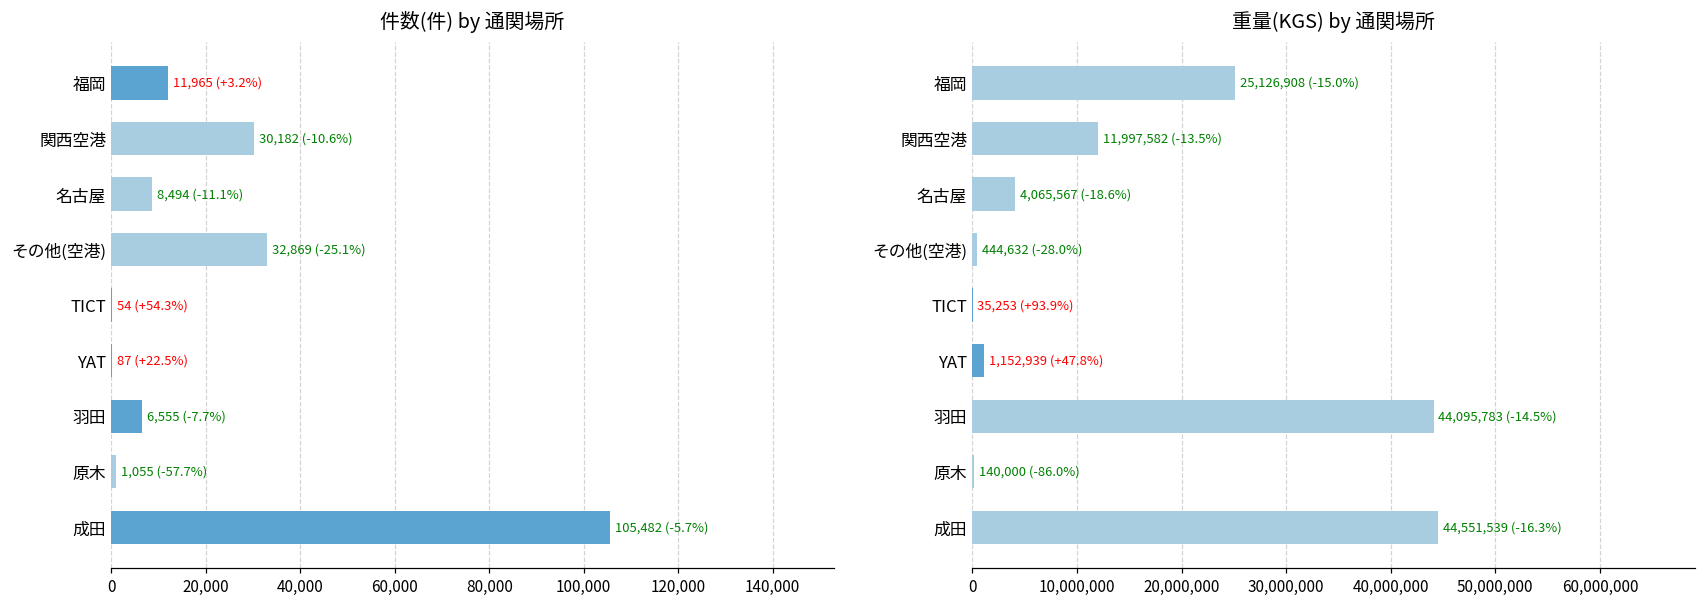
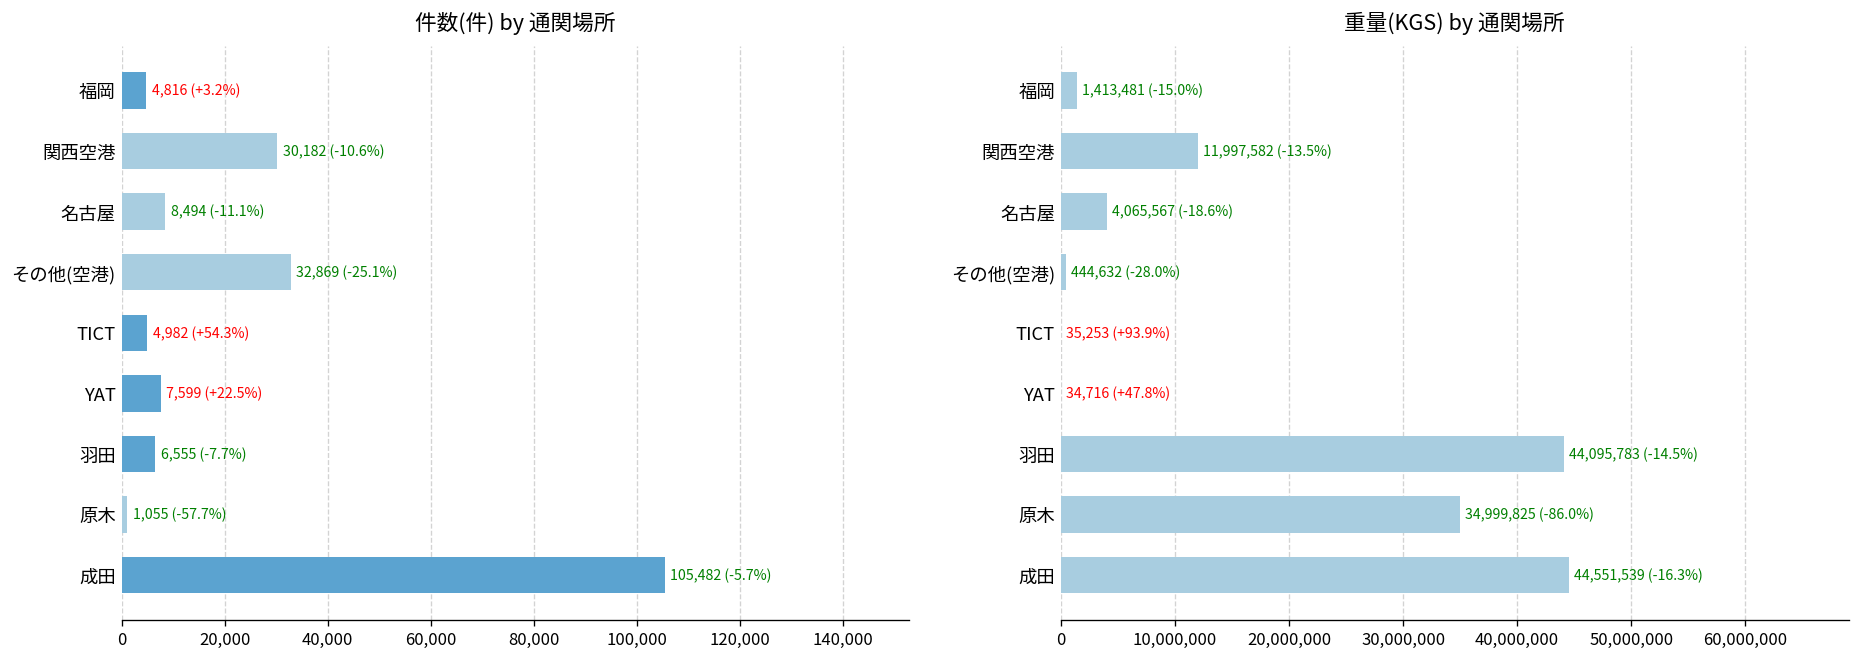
件数(件) by 通関場所, 福岡: 11,965 -> 4,816
件数(件) by 通関場所, TICT: 54 -> 4,982
件数(件) by 通関場所, YAT: 87 -> 7,599
重量(KGS) by 通関場所, 福岡: 25,126,908 -> 1,413,481
重量(KGS) by 通関場所, YAT: 1,152,939 -> 34,716
重量(KGS) by 通関場所, 原木: 140,000 -> 34,999,825
